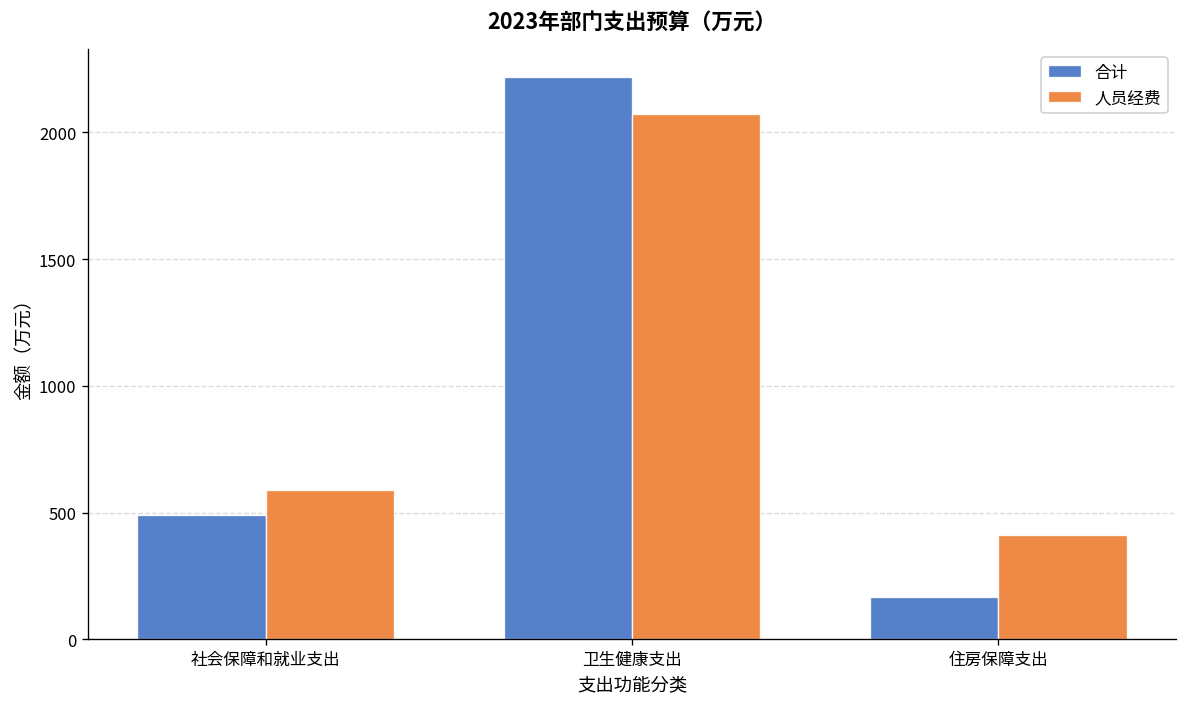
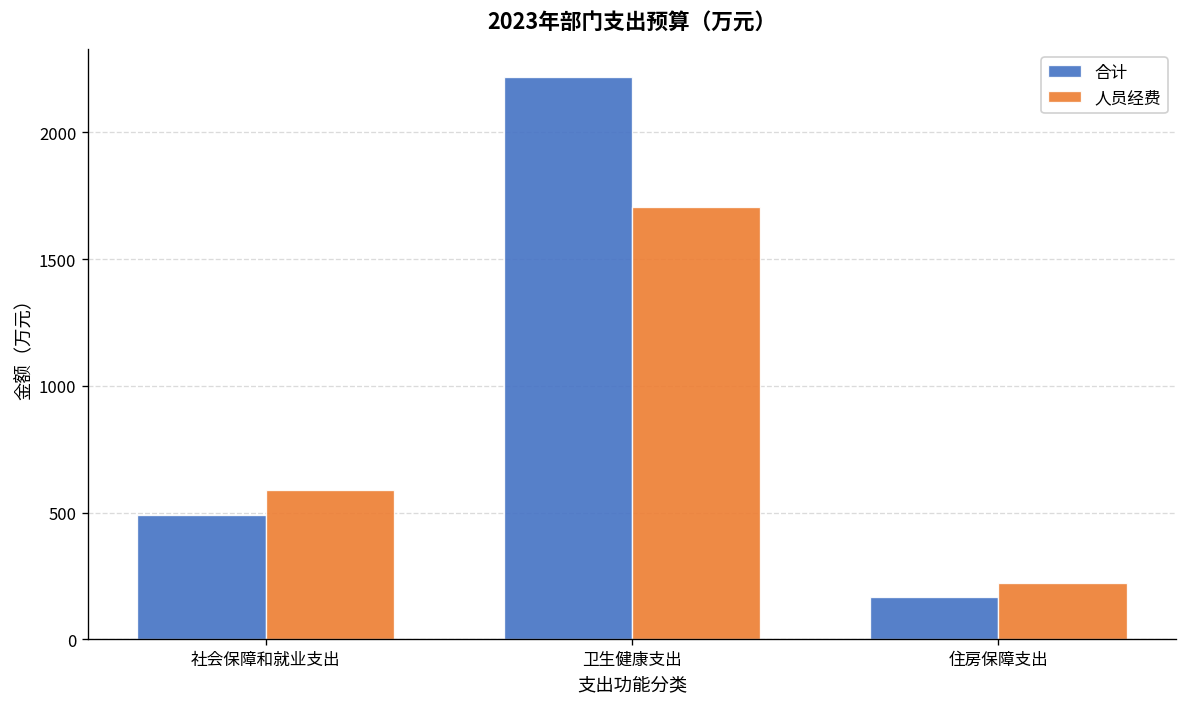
人员经费, 卫生健康支出: 2070 -> 1700
人员经费, 住房保障支出: 410 -> 220
